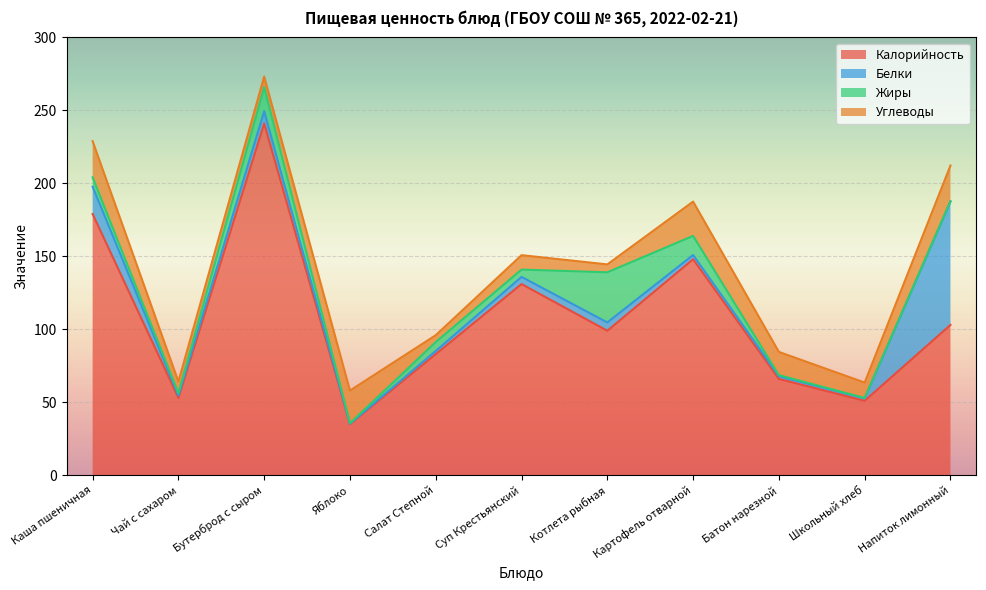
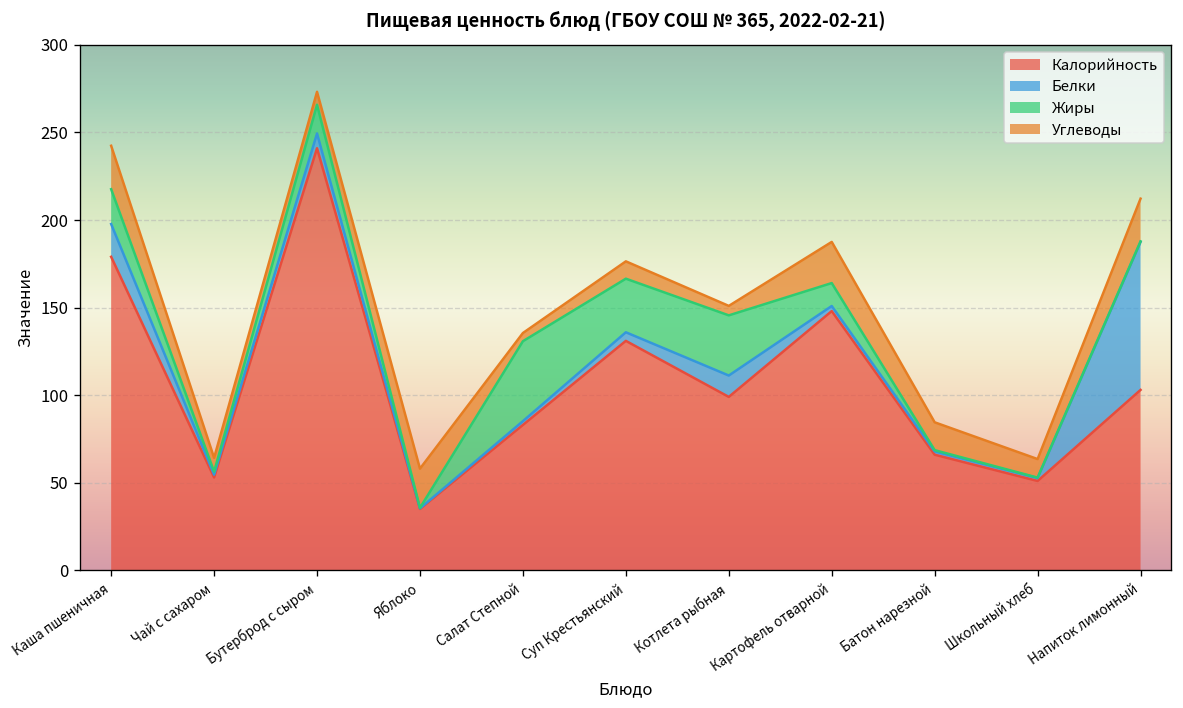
Жиры, Каша пшеничная: 6 -> 20
Жиры, Салат Степной: 6 -> 46
Жиры, Суп Крестьянский: 5 -> 31
Белки, Котлета рыбная: 6 -> 12
